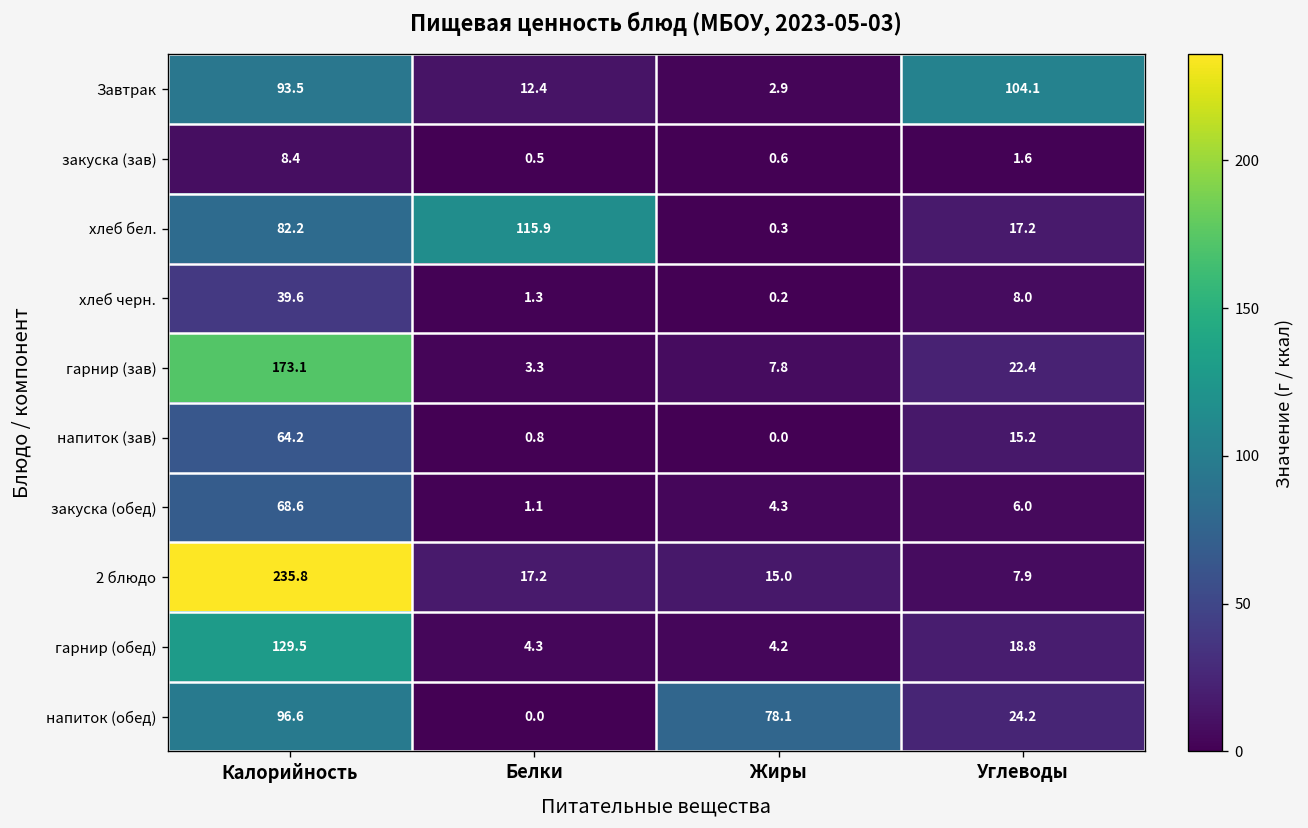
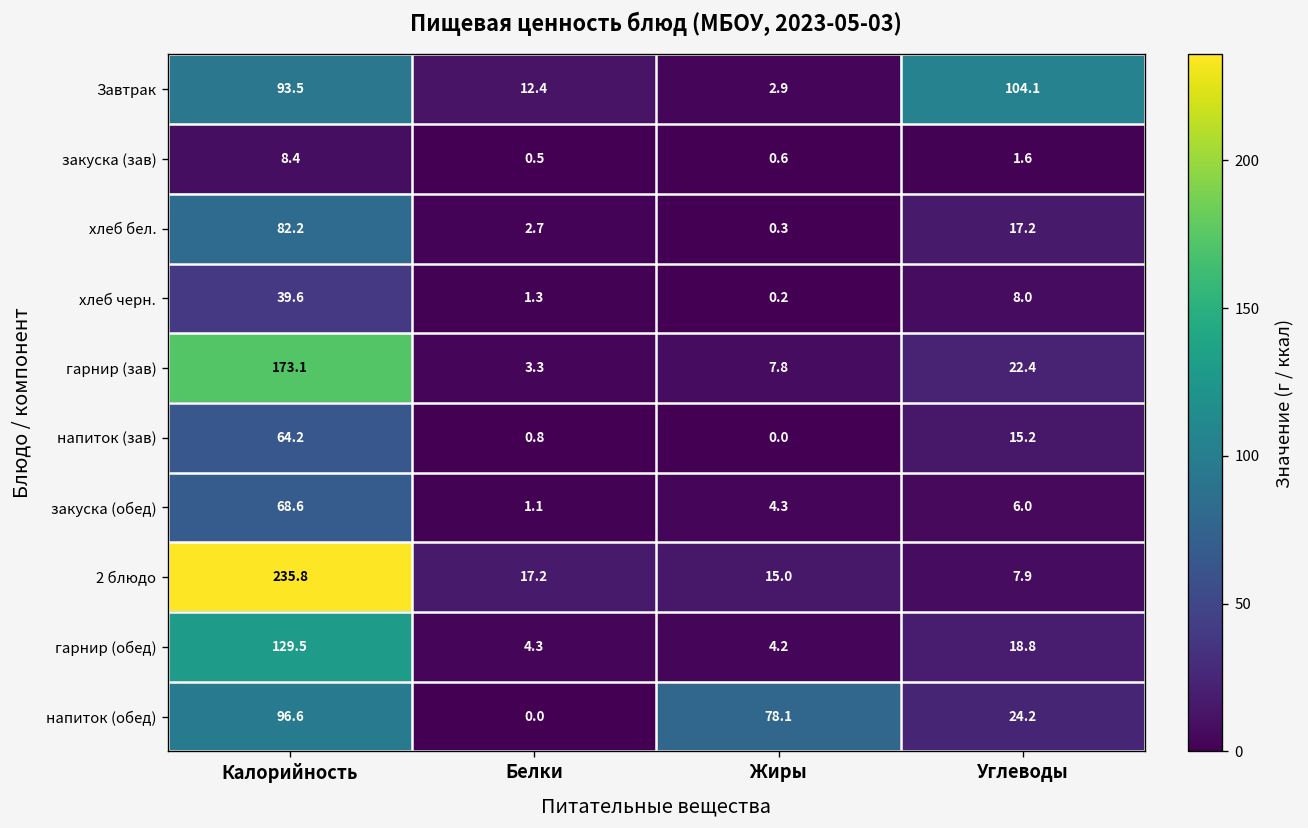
хлеб бел., Белки: 115.9 -> 2.7
